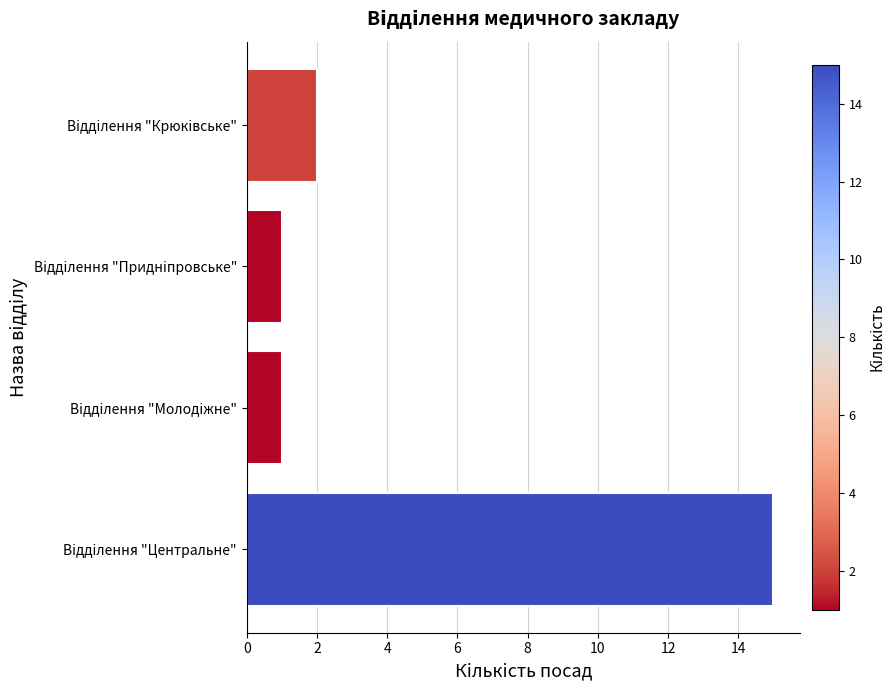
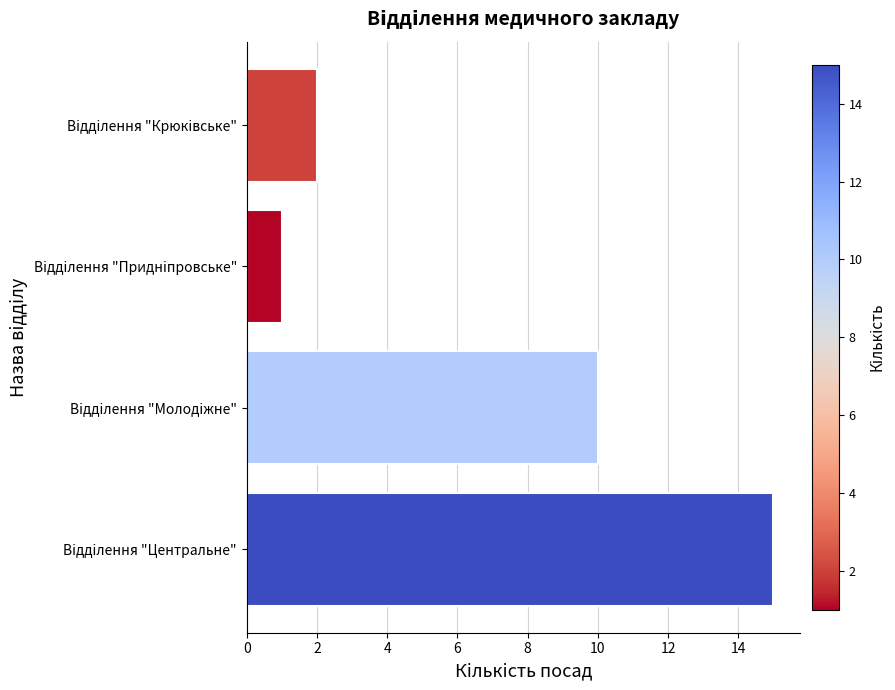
Відділення "Молодіжне": 1 -> 10
